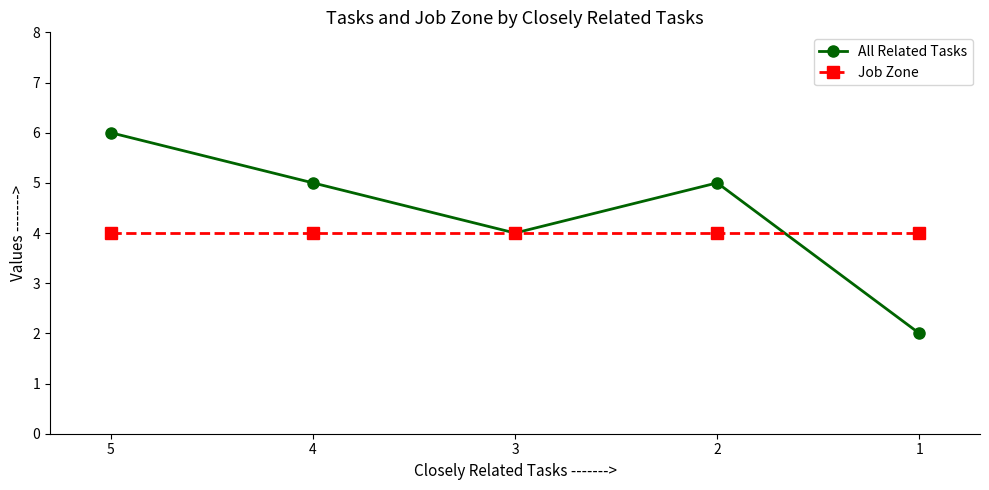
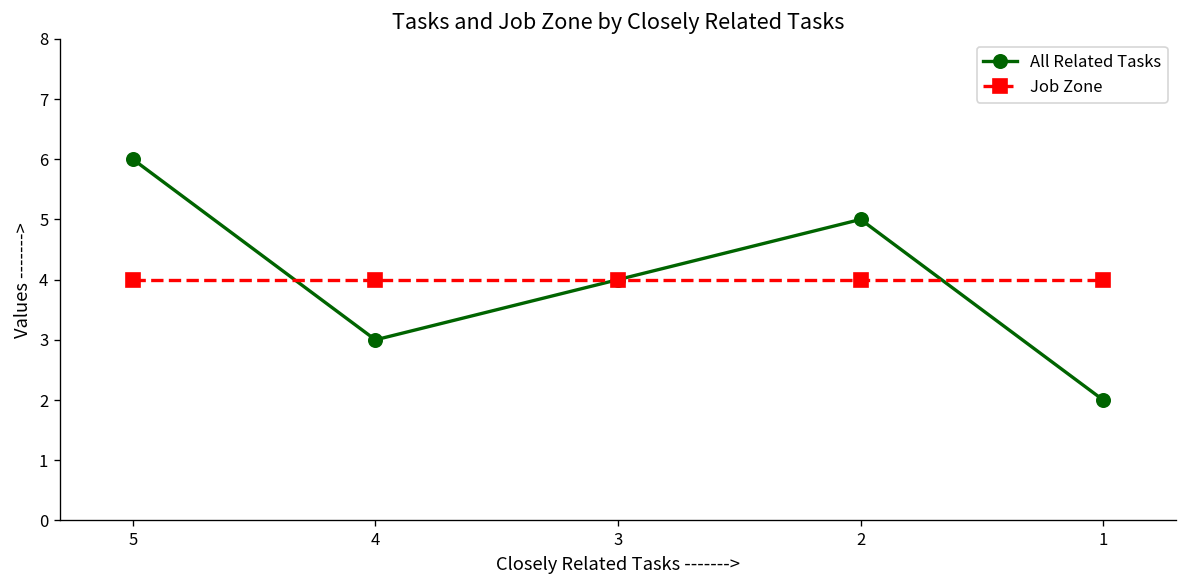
All Related Tasks, 4: 5 -> 3
